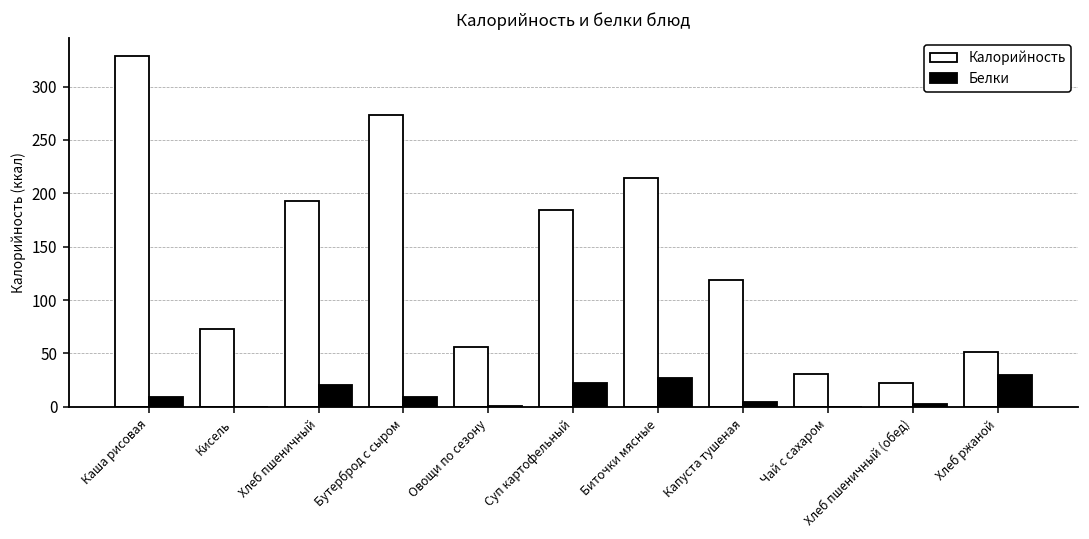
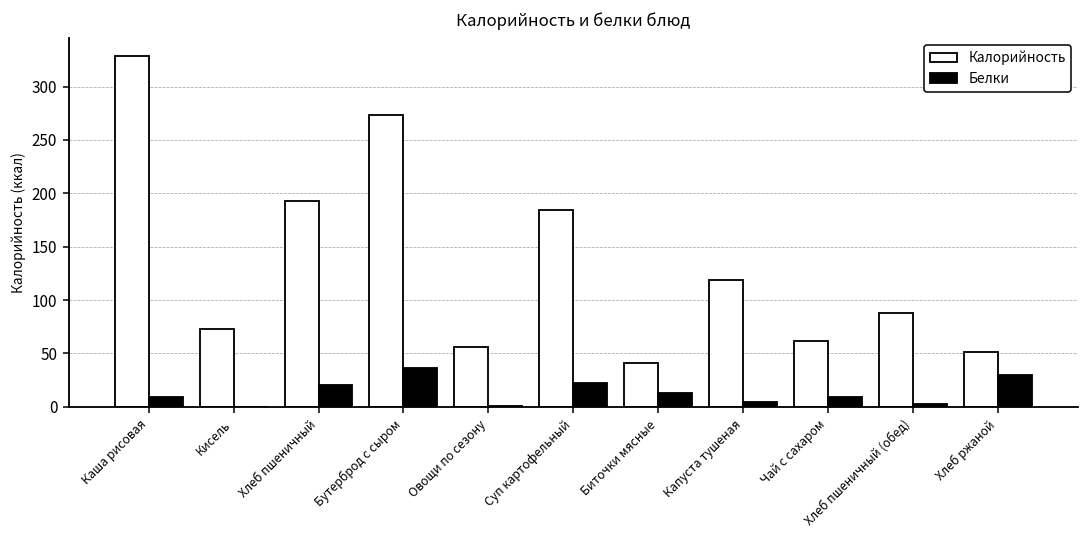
Белки, Бутерброд с сыром: 10 -> 40
Калорийность, Биточки мясные: 210 -> 40
Белки, Биточки мясные: 30 -> 10
Калорийность, Чай с сахаром: 30 -> 60
Белки, Чай с сахаром: 0 -> 10
Калорийность, Хлеб пшеничный (обед): 20 -> 90
